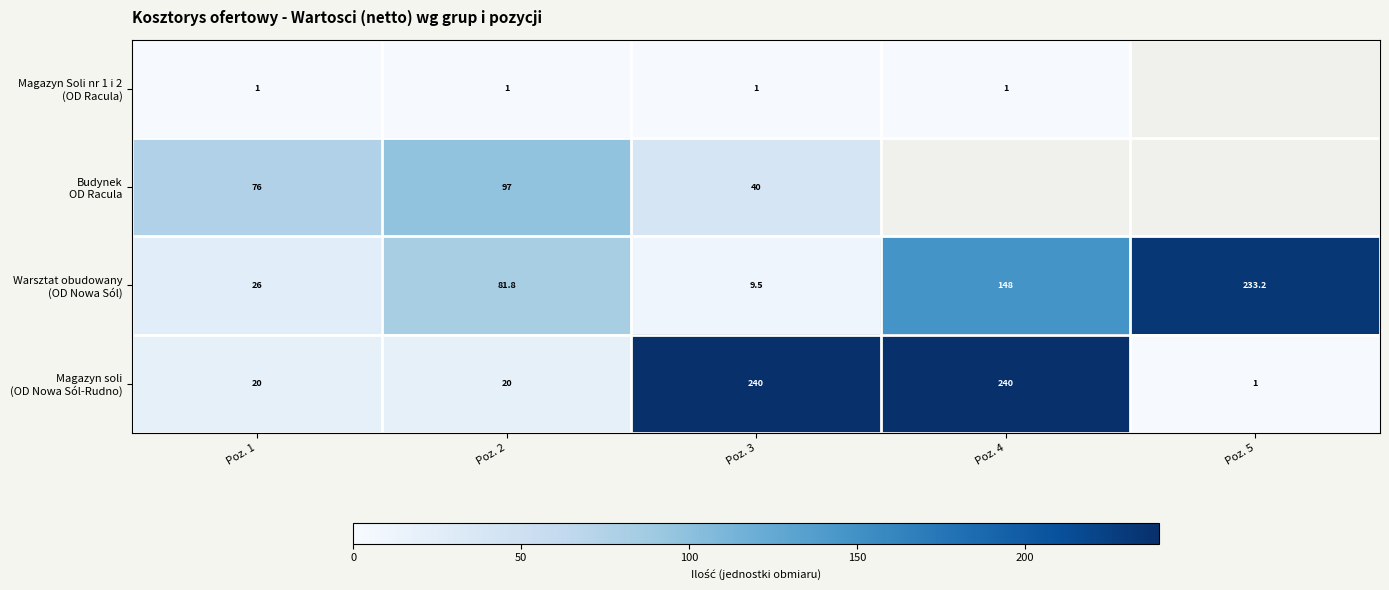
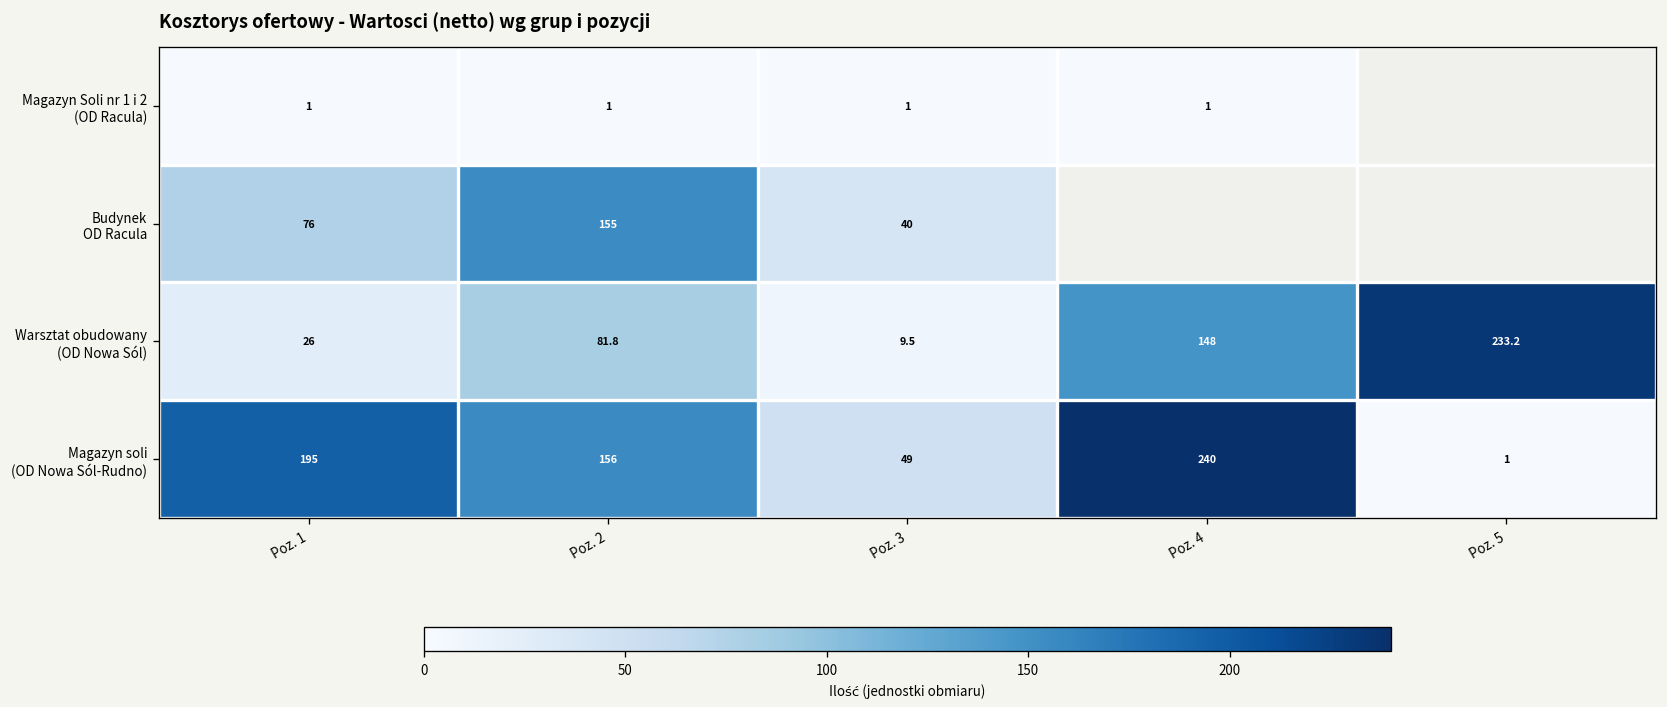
Budynek OD Racula, Poz. 2: 97 -> 155
Magazyn soli (OD Nowa Sól-Rudno), Poz. 1: 20 -> 195
Magazyn soli (OD Nowa Sól-Rudno), Poz. 2: 20 -> 156
Magazyn soli (OD Nowa Sól-Rudno), Poz. 3: 240 -> 49
